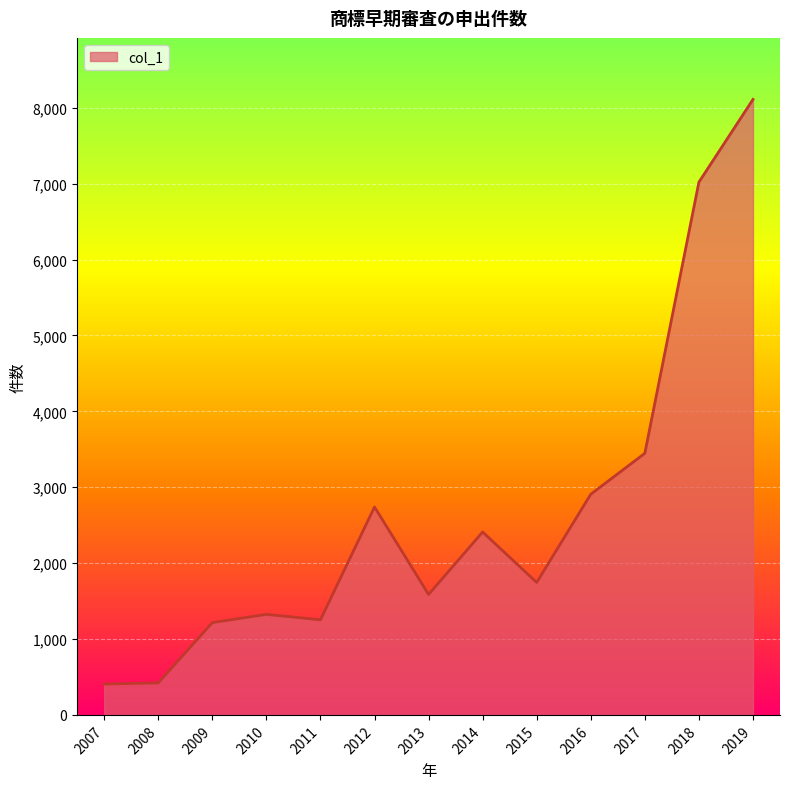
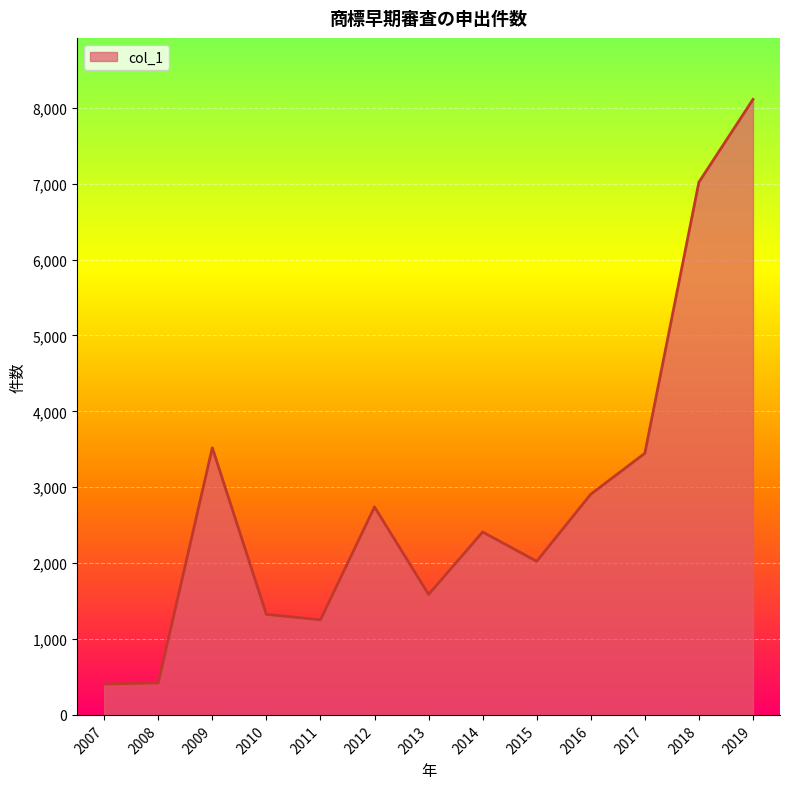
2009: 1,200 -> 3,500
2015: 1,700 -> 2,000
